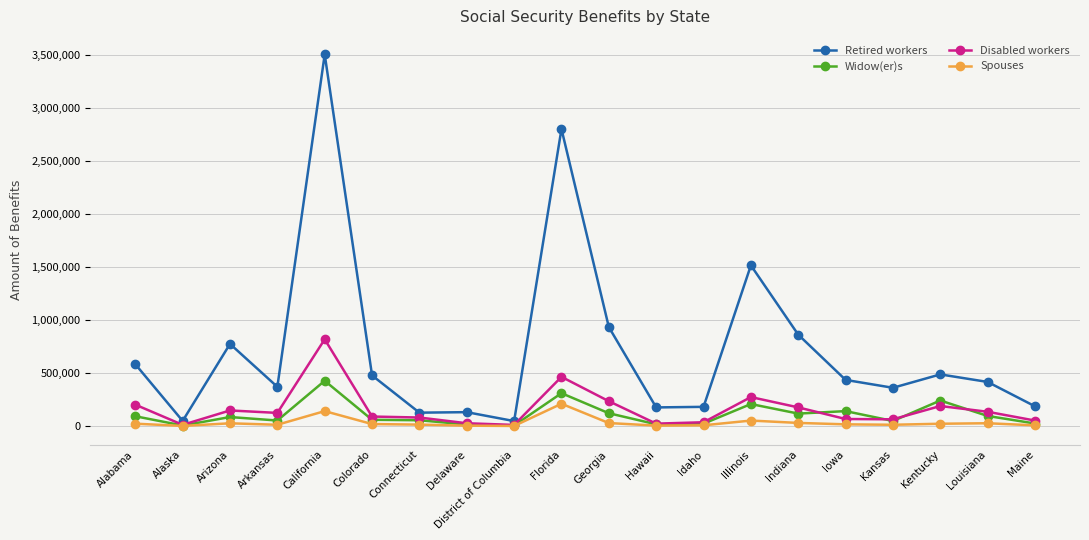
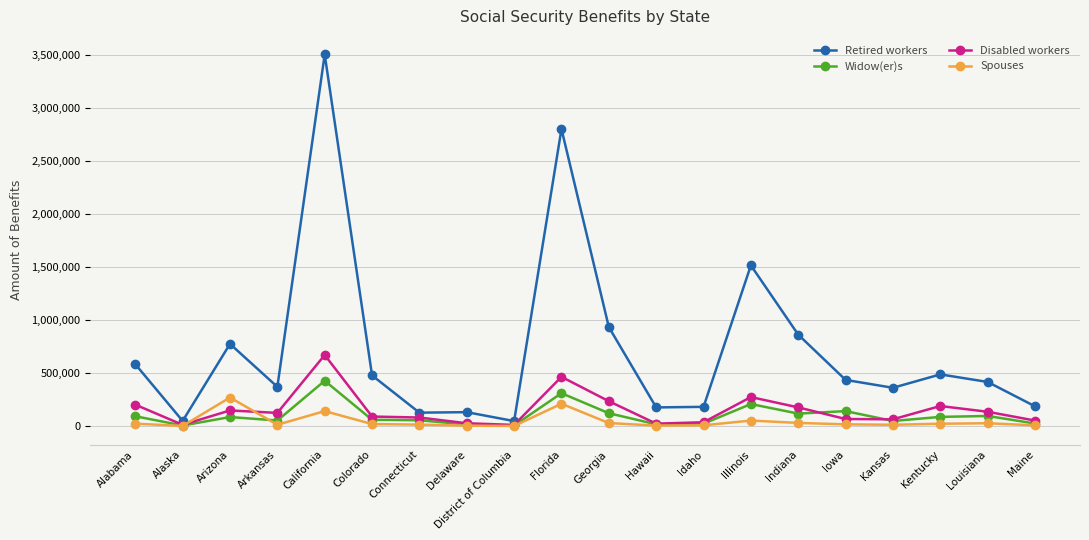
Spouses, Arizona: 30,000 -> 270,000
Disabled workers, California: 820,000 -> 670,000
Widow(er)s, Kentucky: 240,000 -> 90,000
